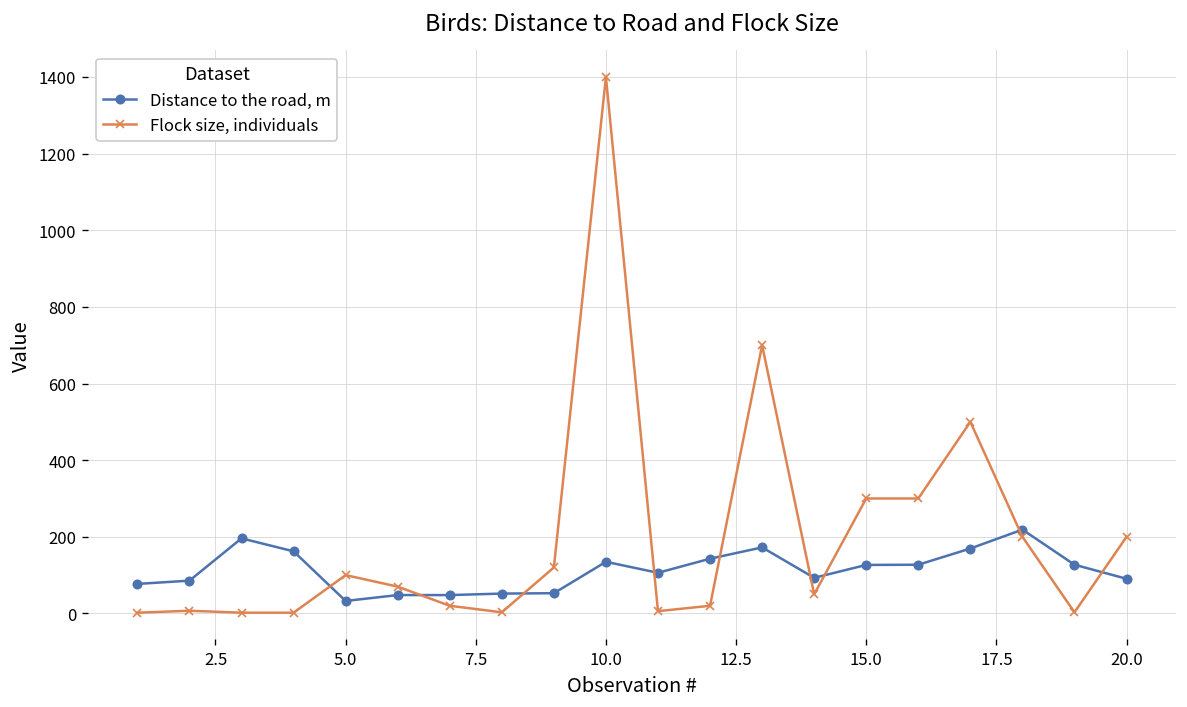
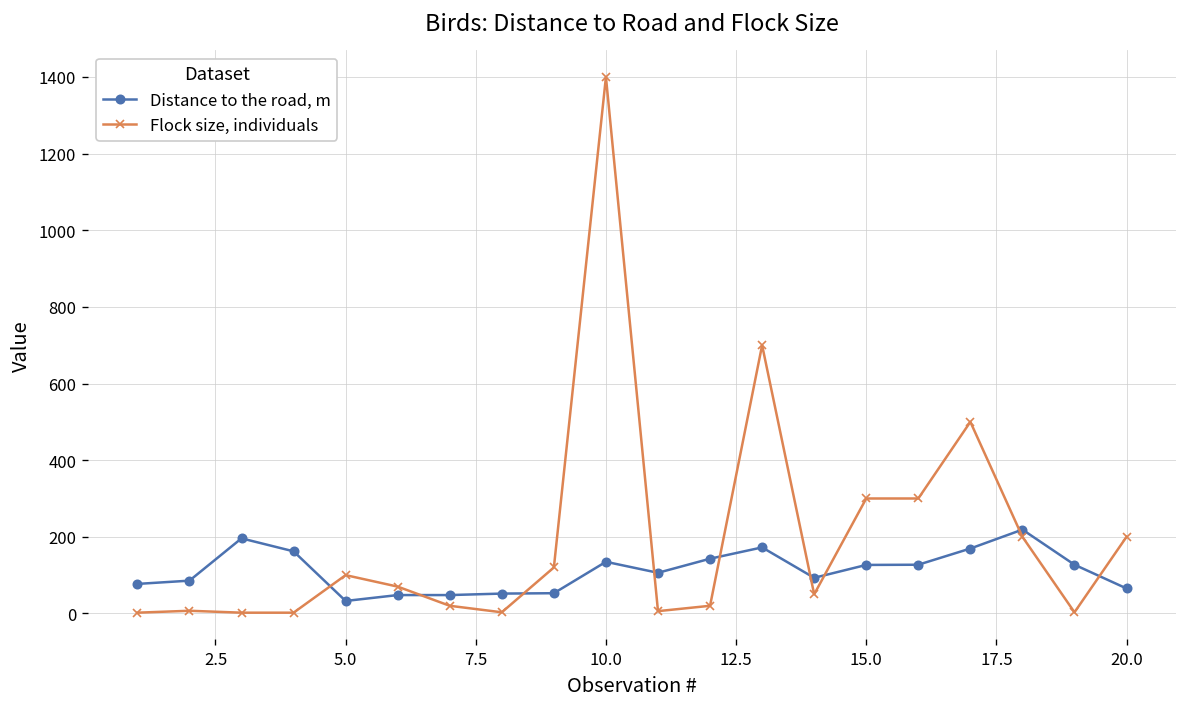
Distance to the road, m, 20.0: 90 -> 70
